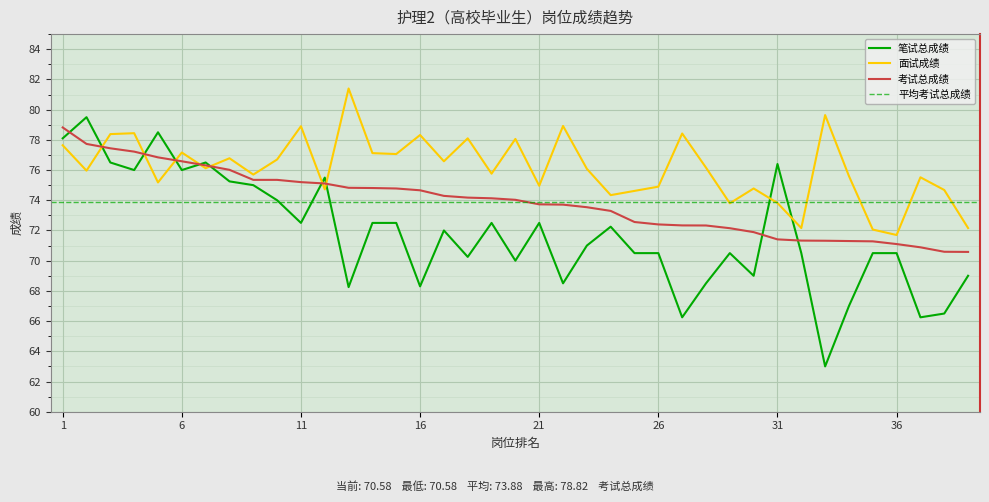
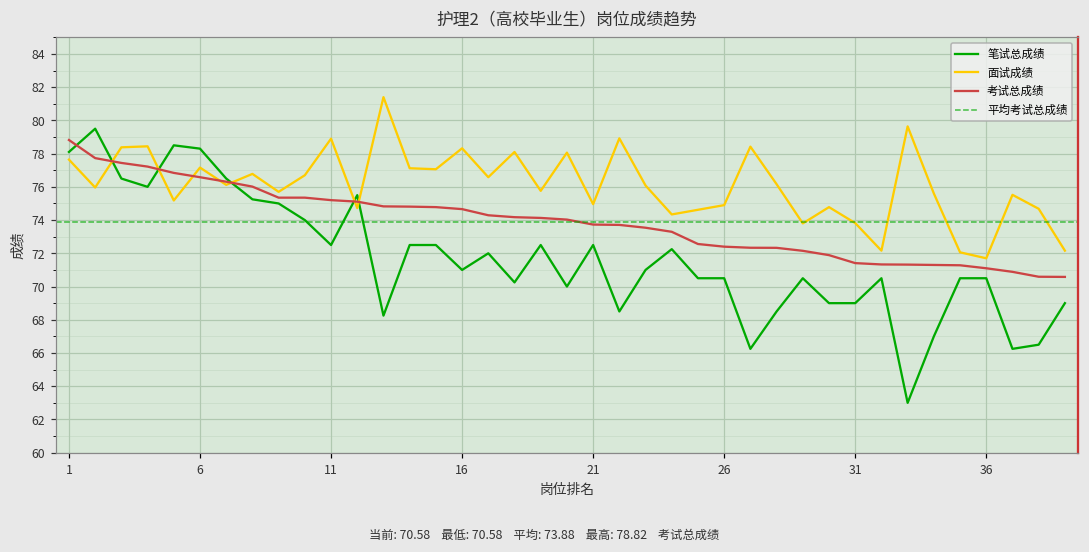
笔试总成绩, 6: 76.0 -> 78.3
笔试总成绩, 16: 68.3 -> 71.0
笔试总成绩, 31: 76.4 -> 69.0
